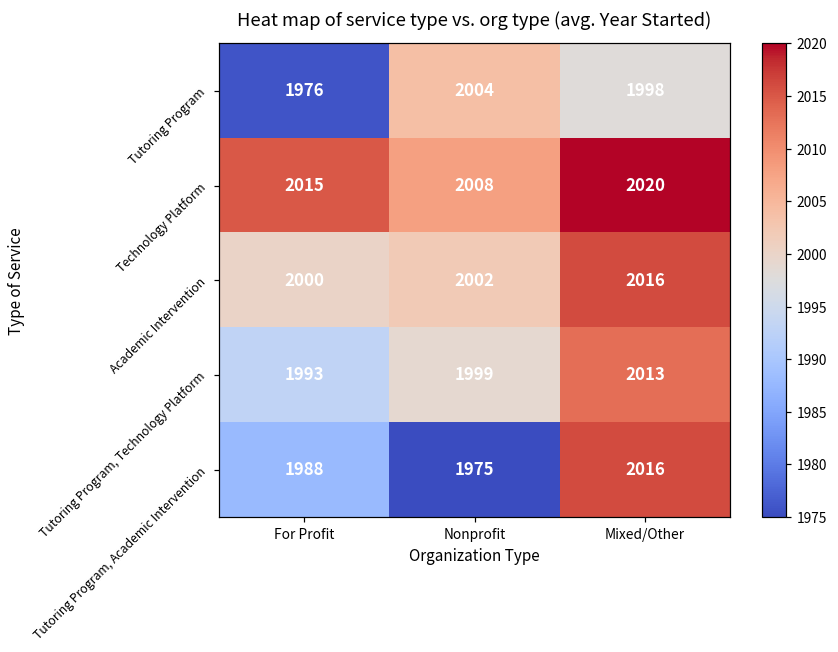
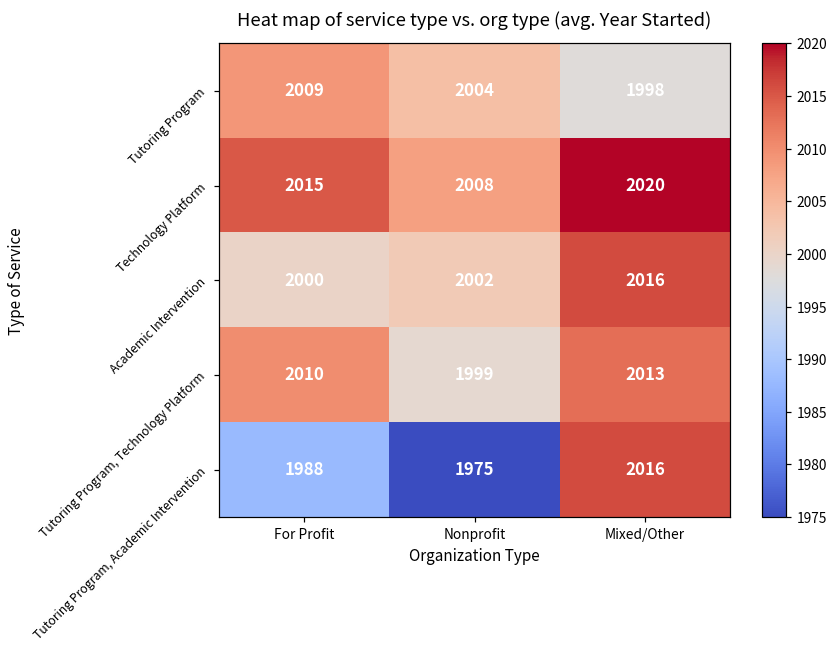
Tutoring Program, For Profit: 1976 -> 2009
Tutoring Program, Technology Platform, For Profit: 1993 -> 2010
